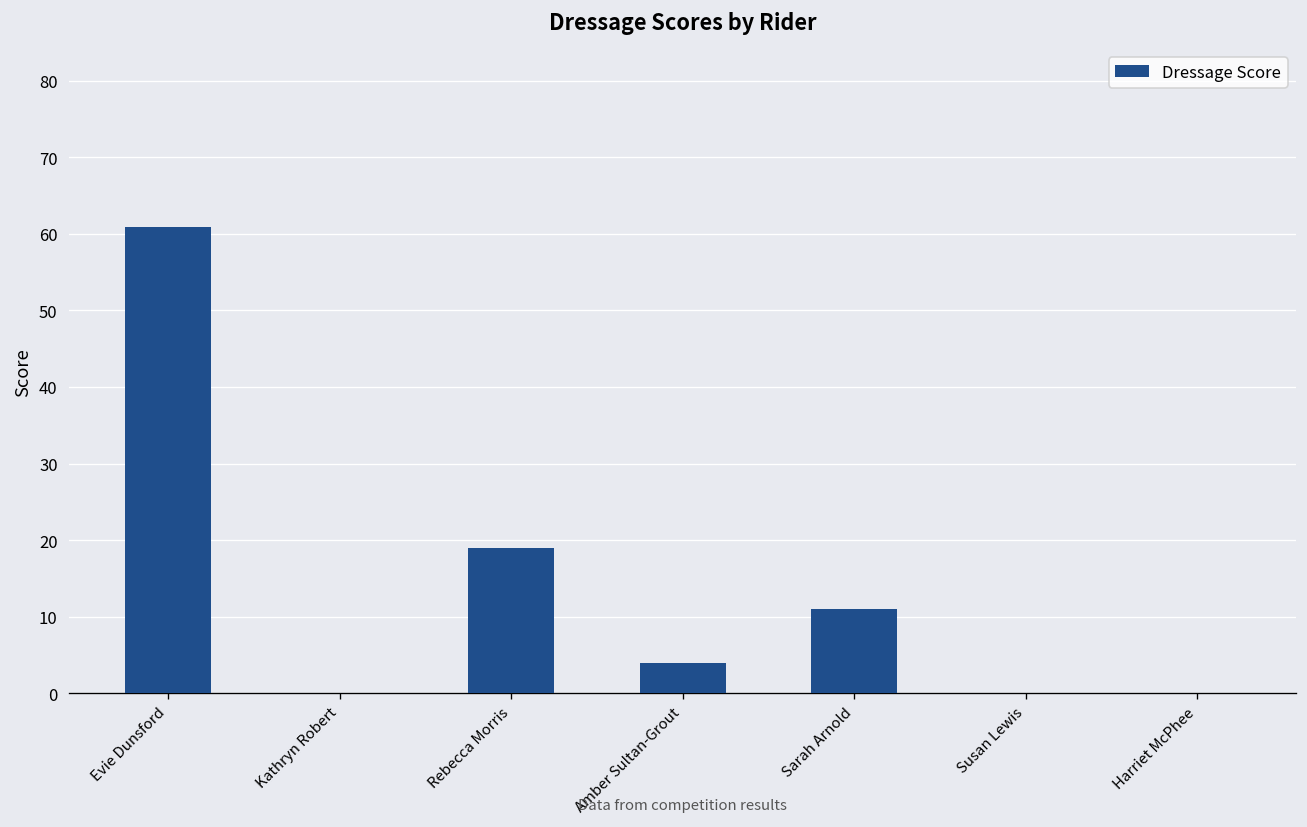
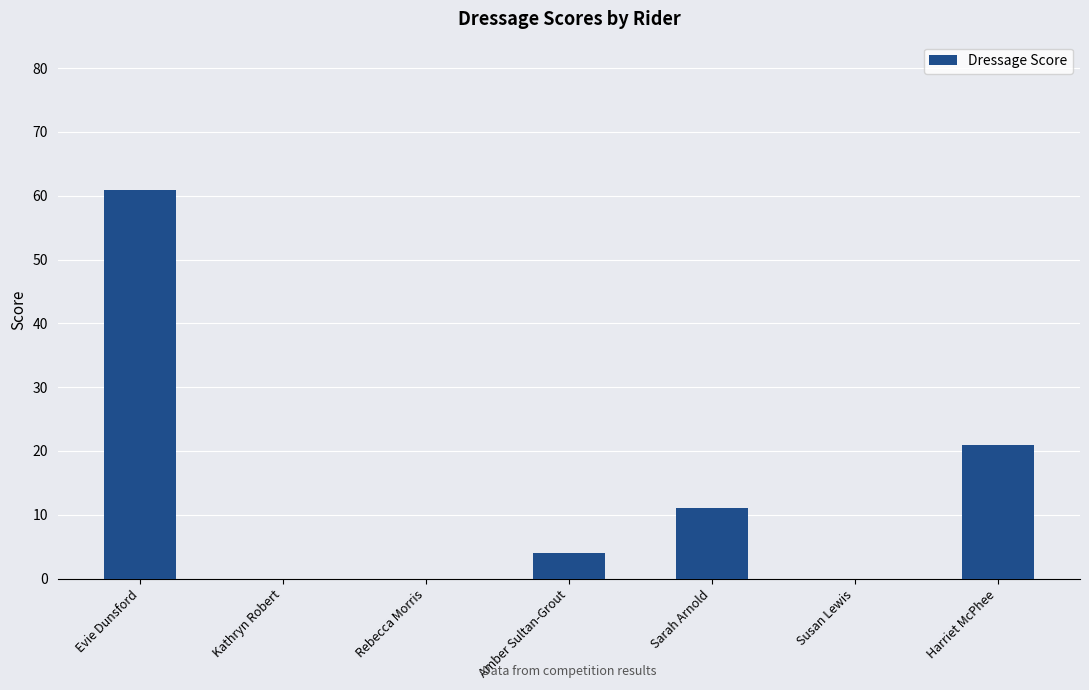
Rebecca Morris: 19 -> 0
Harriet McPhee: 0 -> 21
